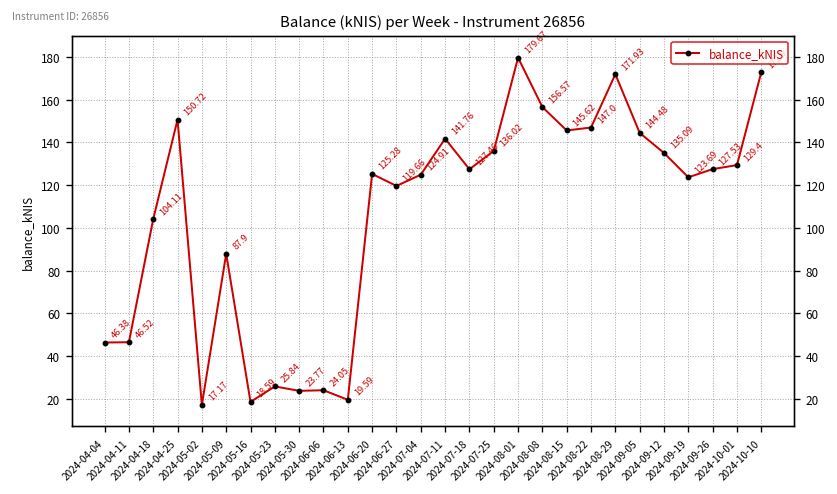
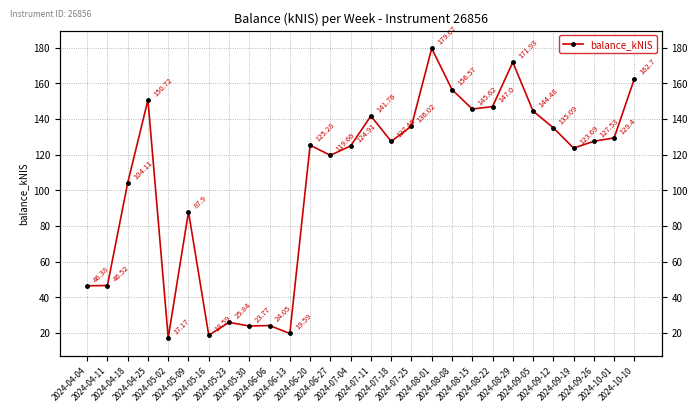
2024-10-10: 173 -> 163
